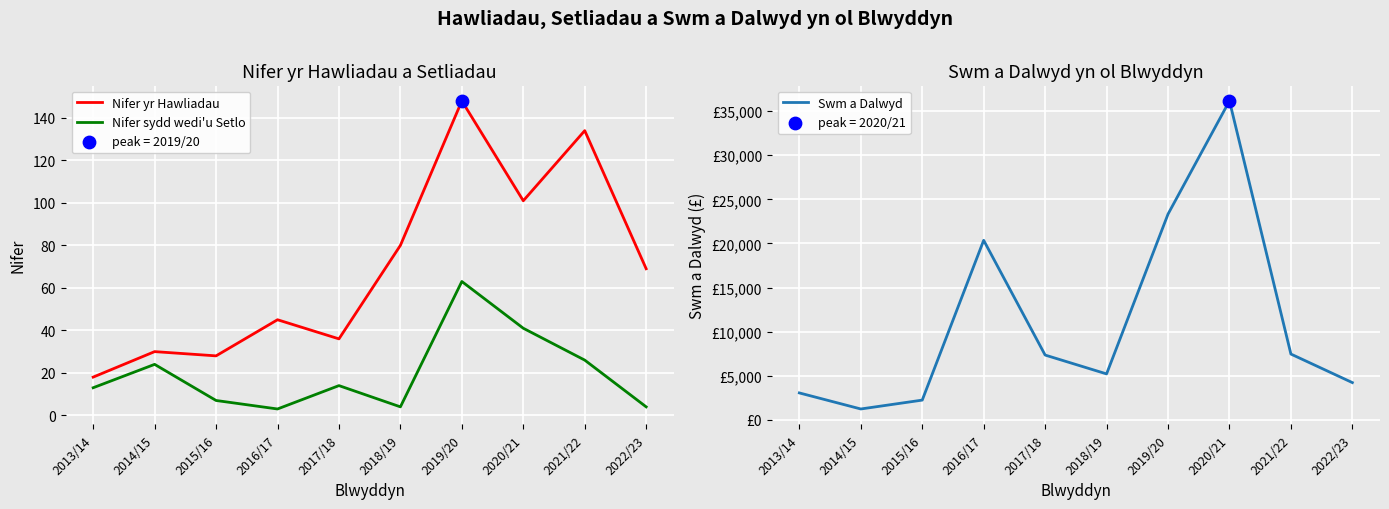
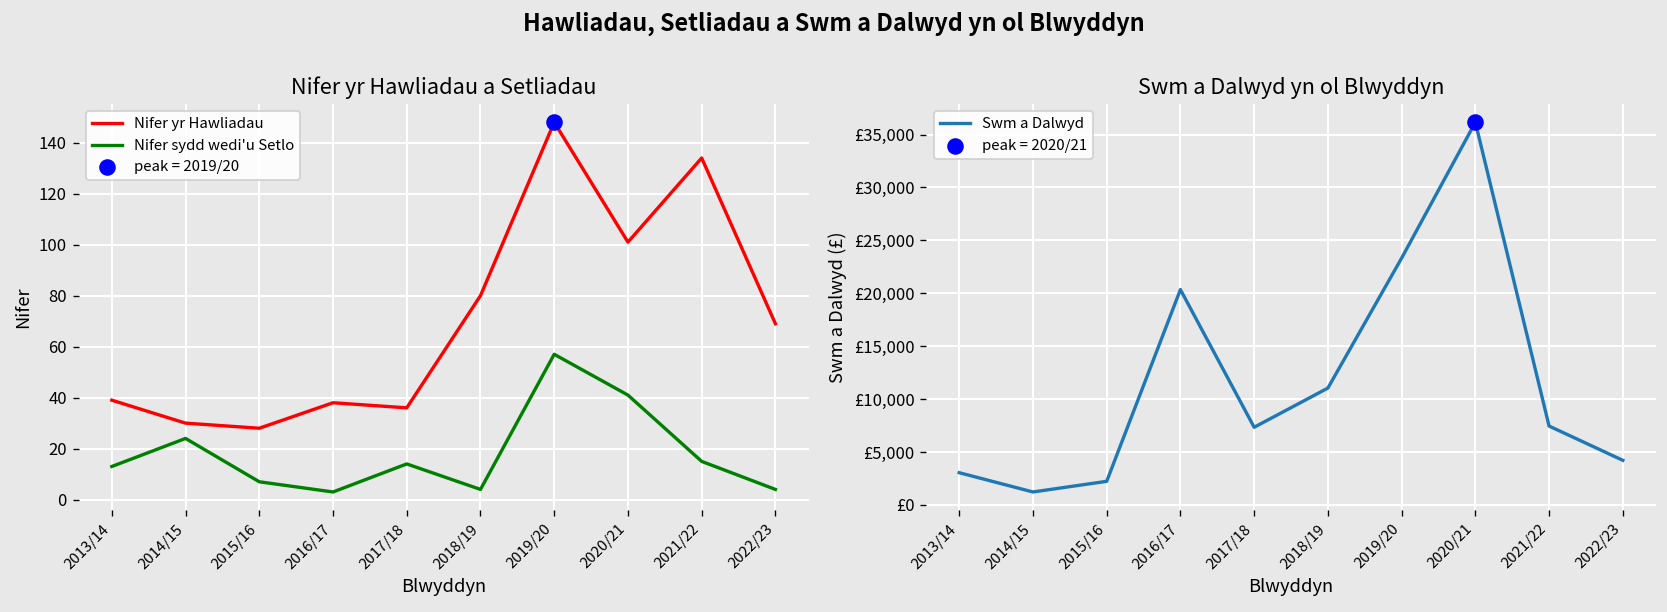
Nifer yr Hawliadau a Setliadau, Nifer yr Hawliadau, 2013/14: 18 -> 39
Nifer yr Hawliadau a Setliadau, Nifer yr Hawliadau, 2016/17: 45 -> 38
Nifer yr Hawliadau a Setliadau, Nifer sydd wedi'u Setlo, 2019/20: 63 -> 57
Nifer yr Hawliadau a Setliadau, Nifer sydd wedi'u Setlo, 2021/22: 26 -> 15
Swm a Dalwyd yn ol Blwyddyn, Swm a Dalwyd, 2018/19: £5,000 -> £11,000
